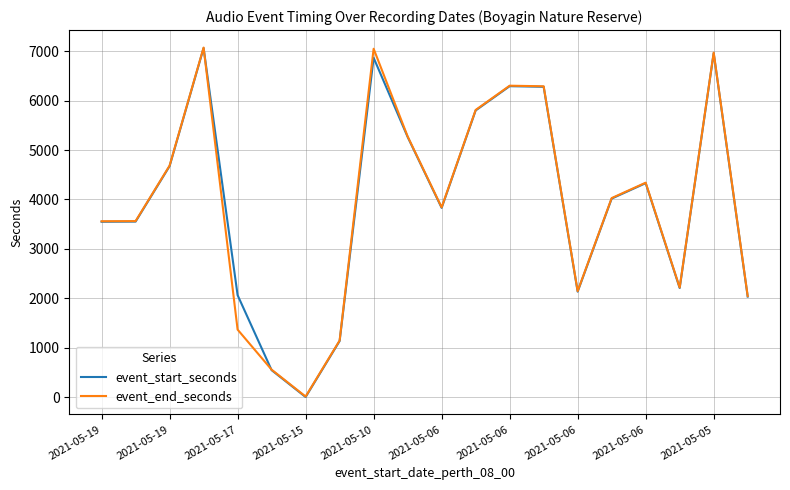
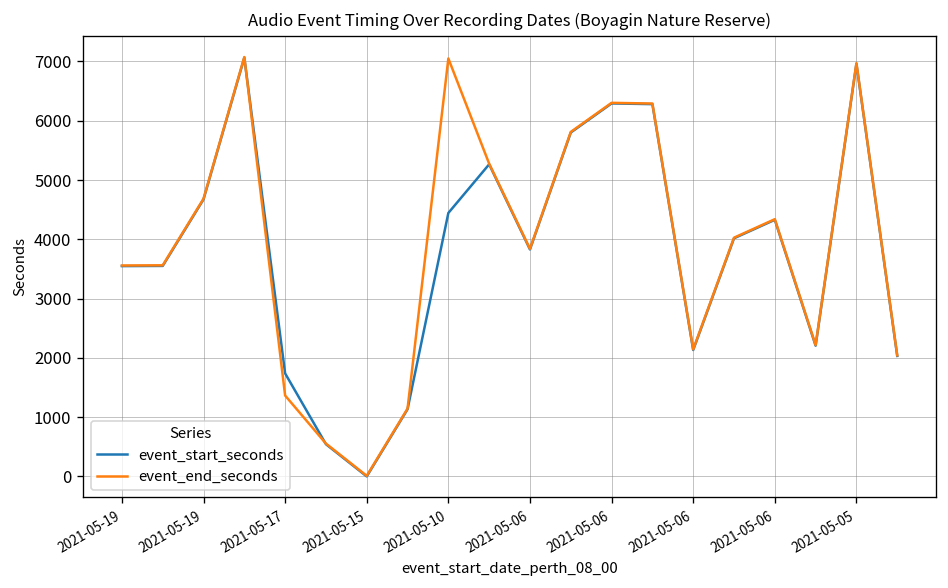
event_start_seconds, 2021-05-17: 2100 -> 1700
event_start_seconds, 2021-05-10: 6900 -> 4400
